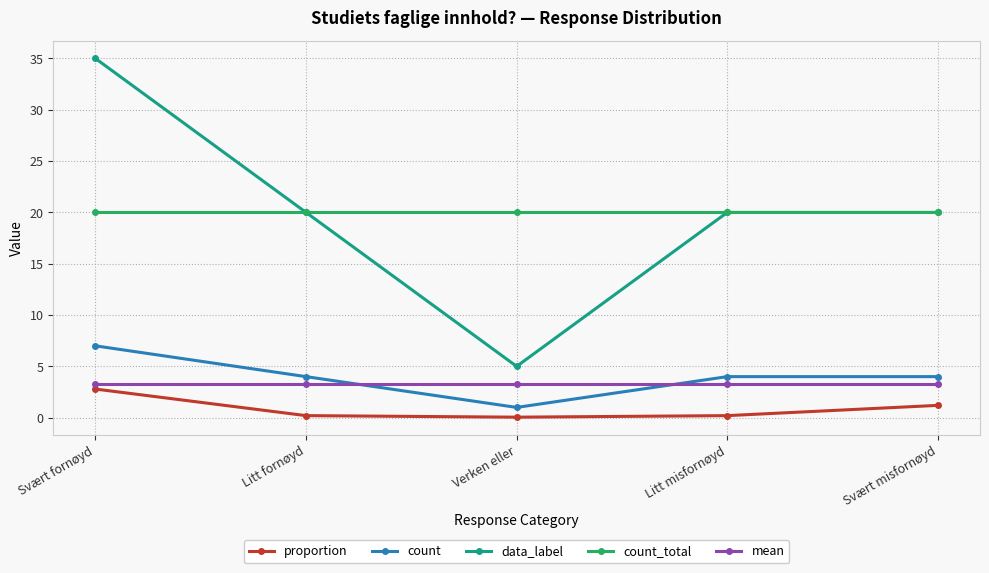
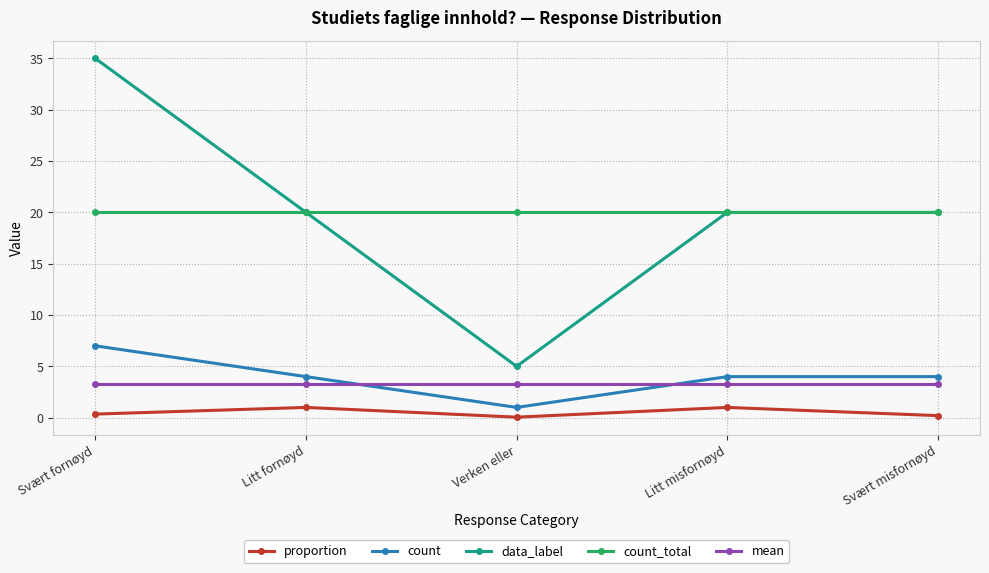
proportion, Svært fornøyd: 2.8 -> 0.4
proportion, Litt fornøyd: 0.2 -> 1.0
proportion, Litt misfornøyd: 0.2 -> 1.0
proportion, Svært misfornøyd: 1.2 -> 0.2
